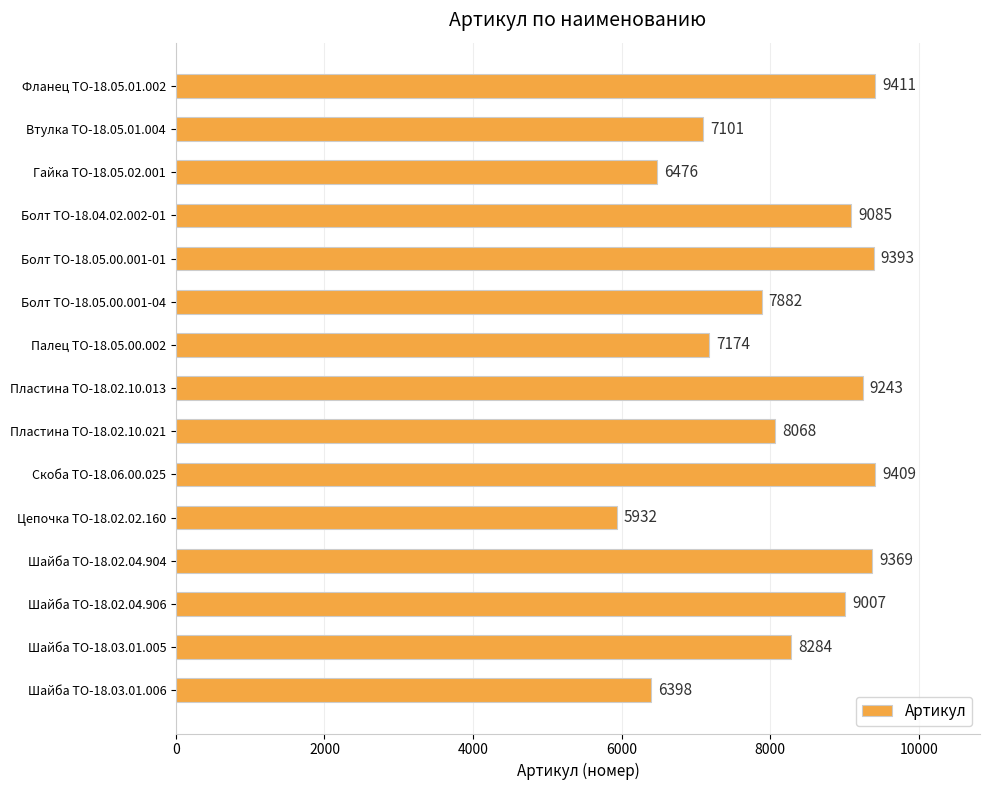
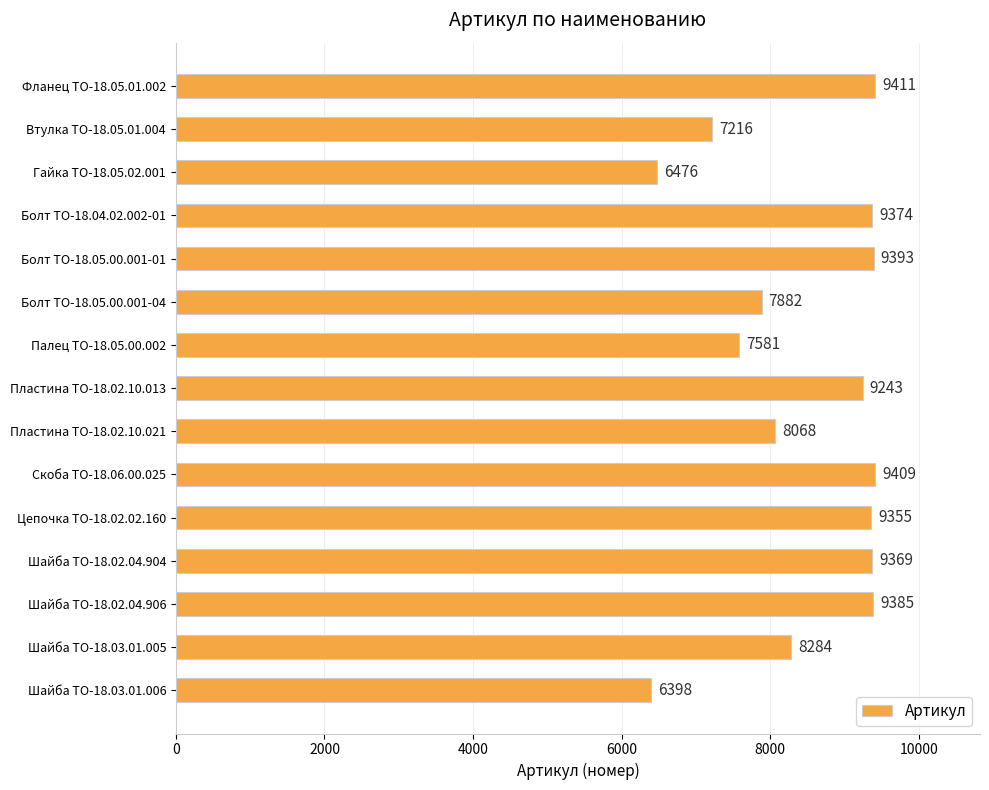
Втулка ТО-18.05.01.004: 7101 -> 7216
Болт ТО-18.04.02.002-01: 9085 -> 9374
Палец ТО-18.05.00.002: 7174 -> 7581
Цепочка ТО-18.02.02.160: 5932 -> 9355
Шайба ТО-18.02.04.906: 9007 -> 9385
